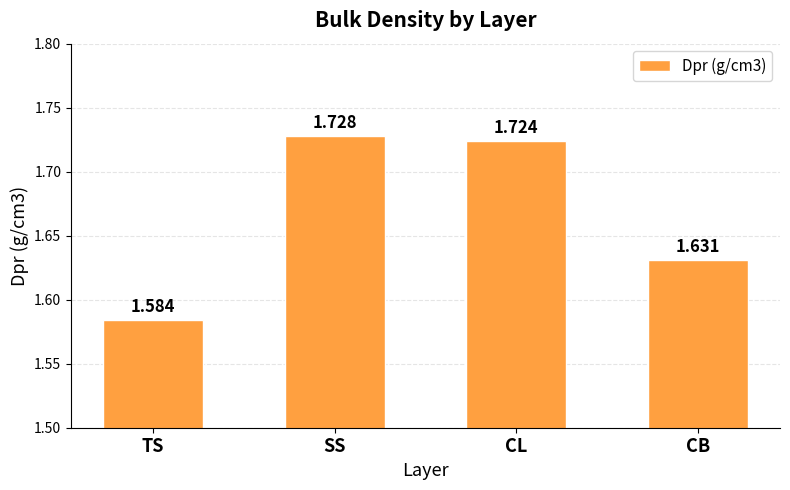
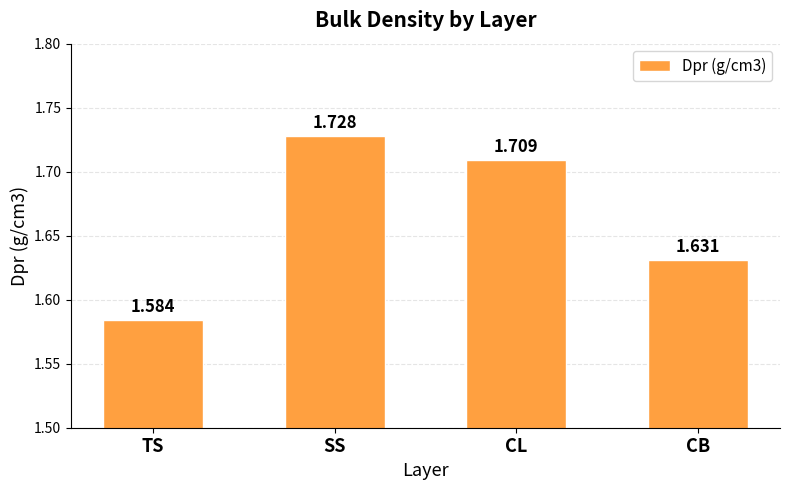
CL: 1.724 -> 1.709
